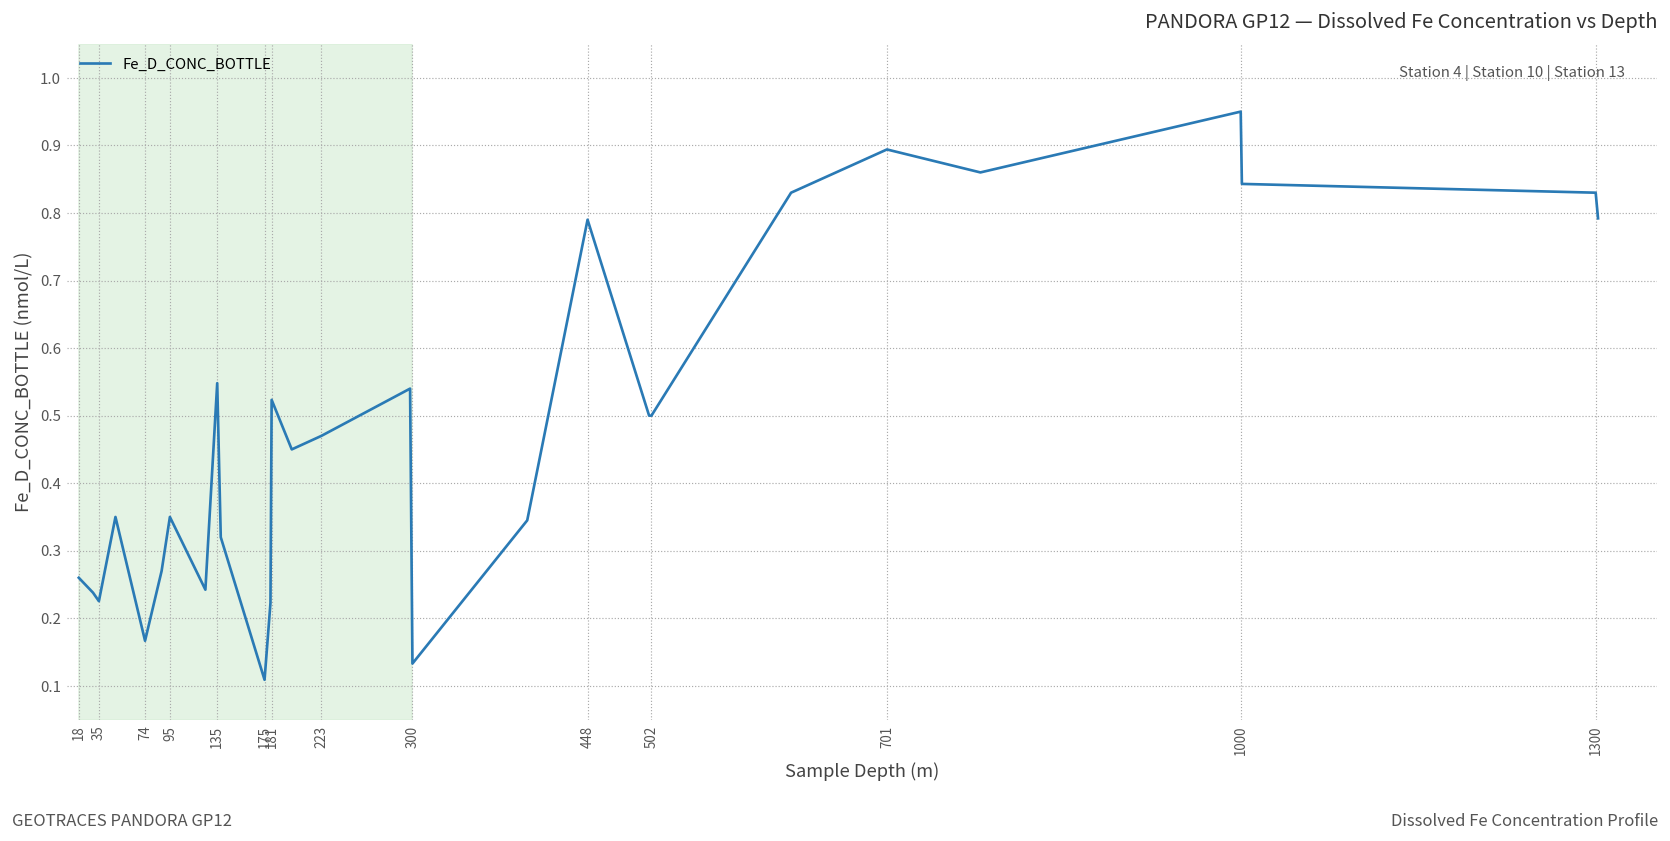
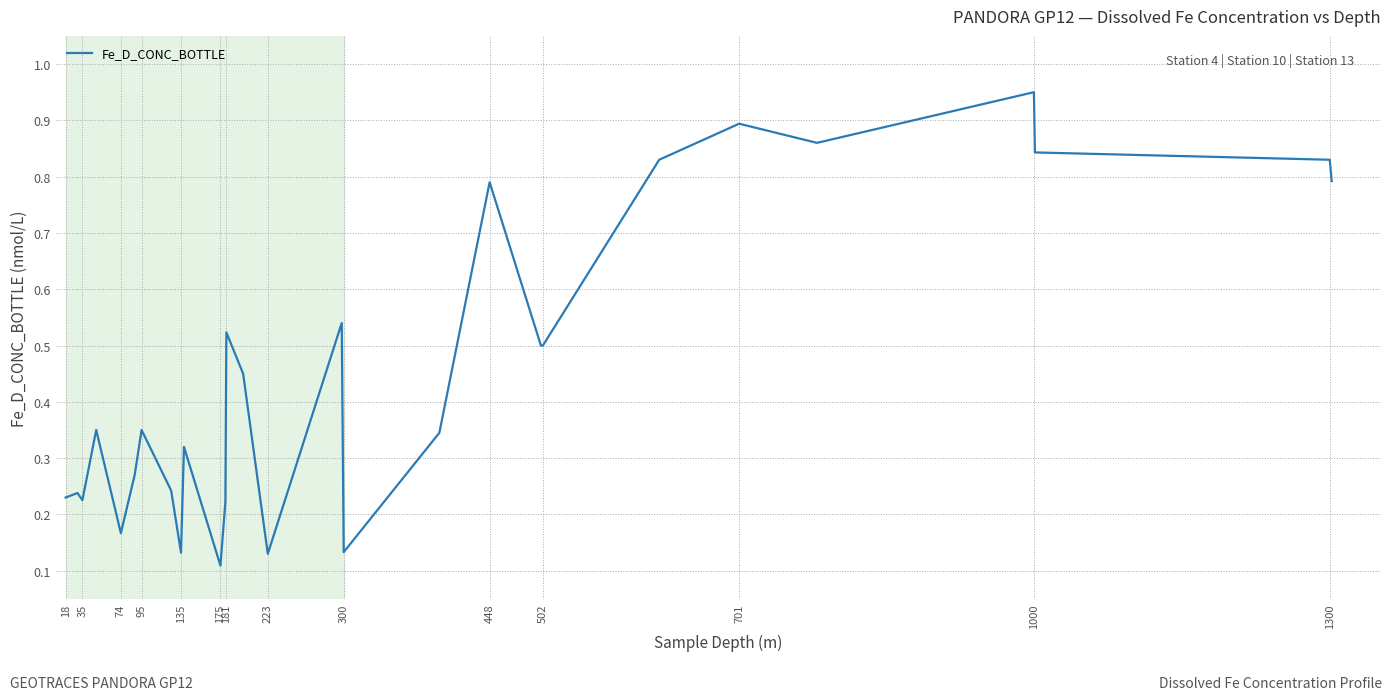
18: 0.26 -> 0.23
135: 0.55 -> 0.13
223: 0.47 -> 0.13
